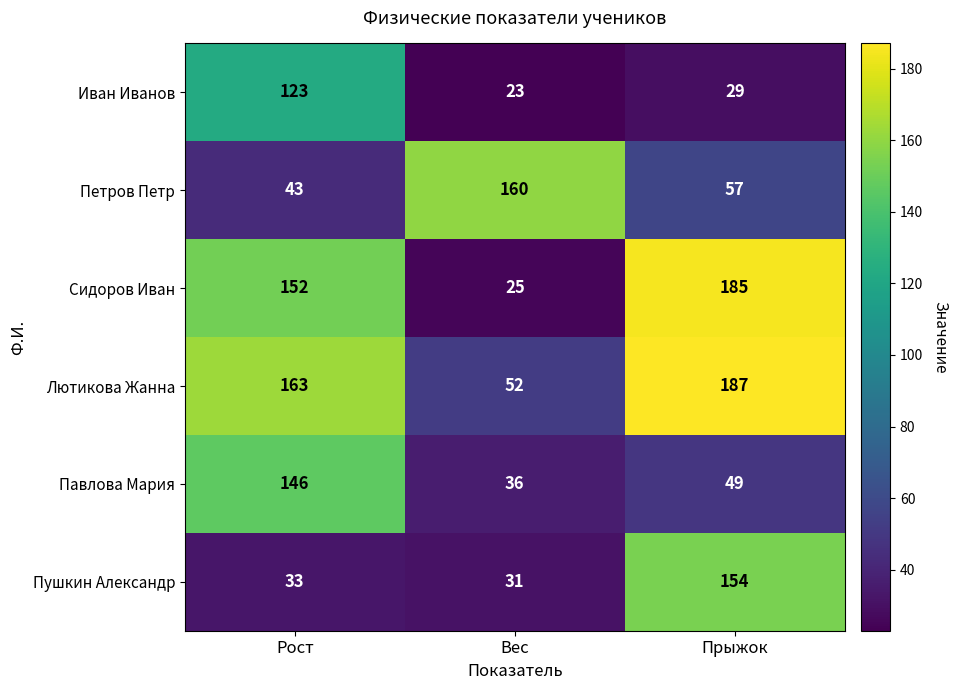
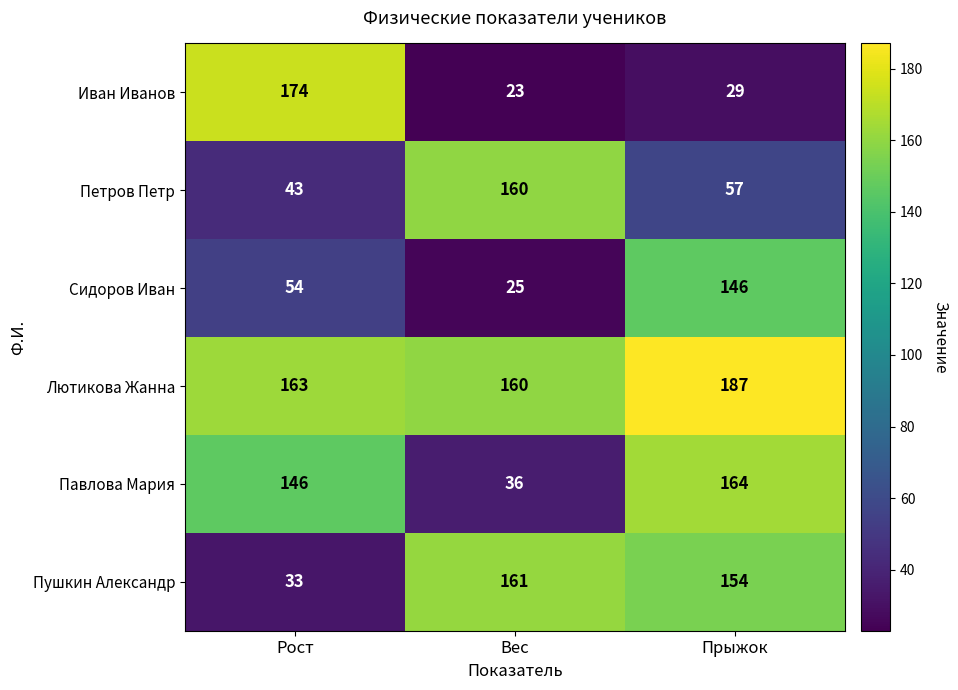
Иван Иванов, Рост: 123 -> 174
Сидоров Иван, Рост: 152 -> 54
Сидоров Иван, Прыжок: 185 -> 146
Лютикова Жанна, Вес: 52 -> 160
Павлова Мария, Прыжок: 49 -> 164
Пушкин Александр, Вес: 31 -> 161
